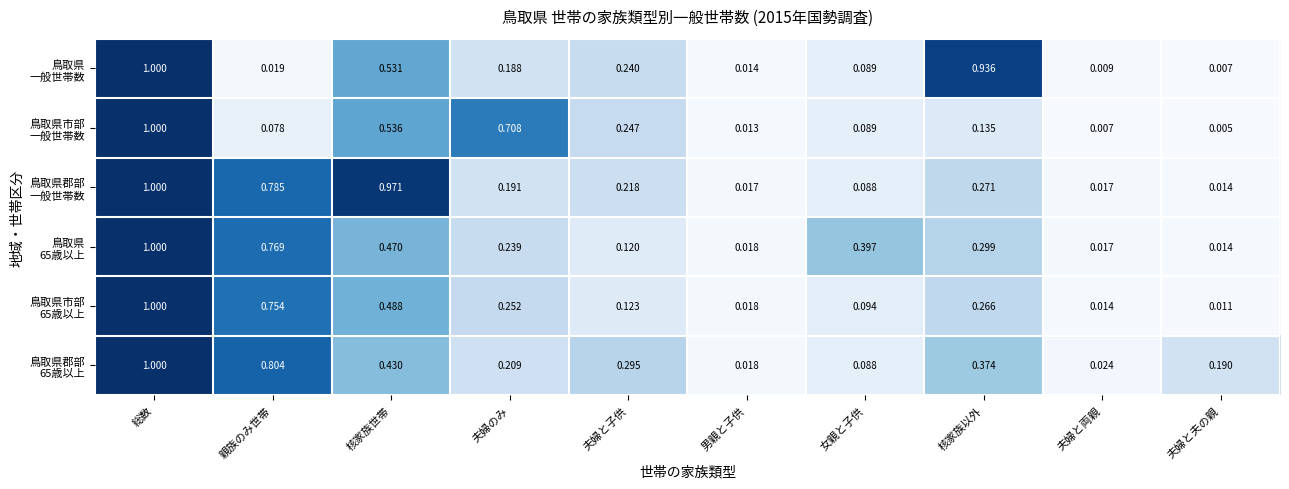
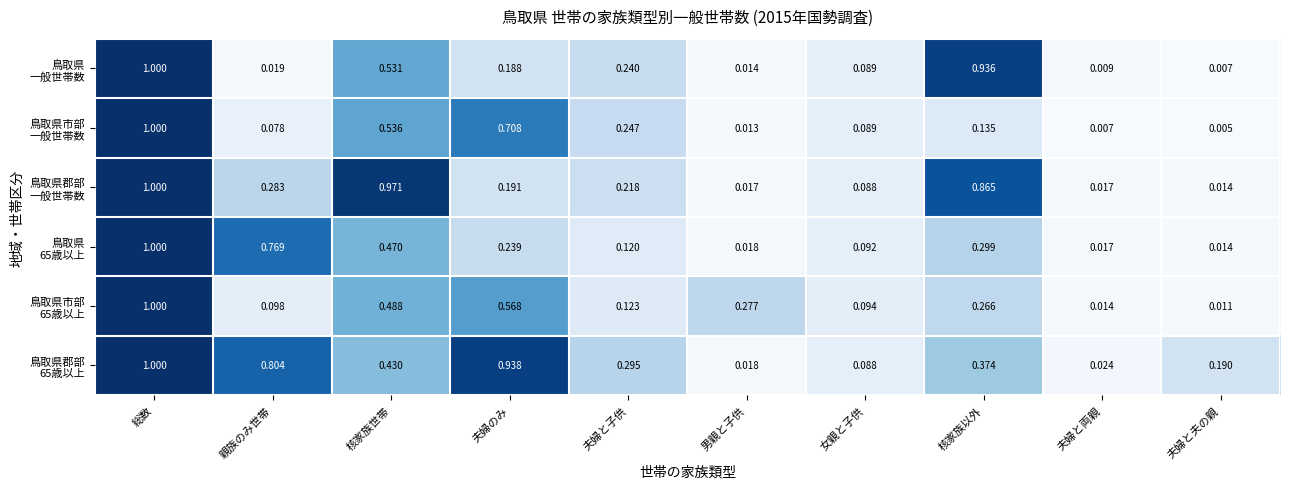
鳥取県郡部 一般世帯数, 親族のみ世帯: 0.785 -> 0.283
鳥取県郡部 一般世帯数, 核家族以外: 0.271 -> 0.865
鳥取県 65歳以上, 女親と子供: 0.397 -> 0.092
鳥取県市部 65歳以上, 親族のみ世帯: 0.754 -> 0.098
鳥取県市部 65歳以上, 夫婦のみ: 0.252 -> 0.568
鳥取県市部 65歳以上, 男親と子供: 0.018 -> 0.277
鳥取県郡部 65歳以上, 夫婦のみ: 0.209 -> 0.938
